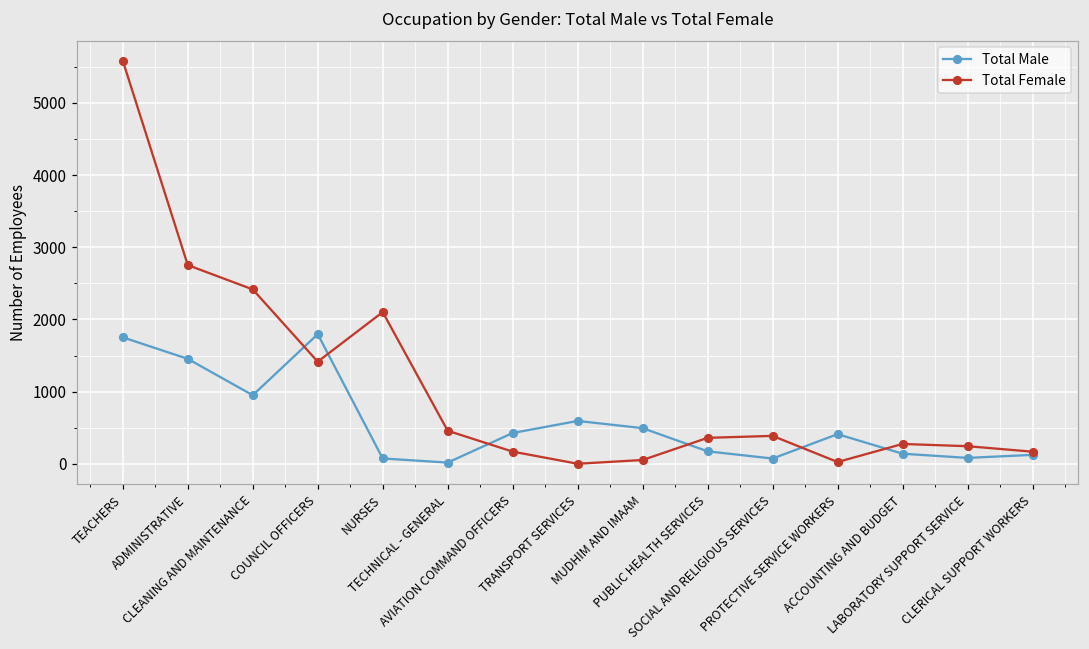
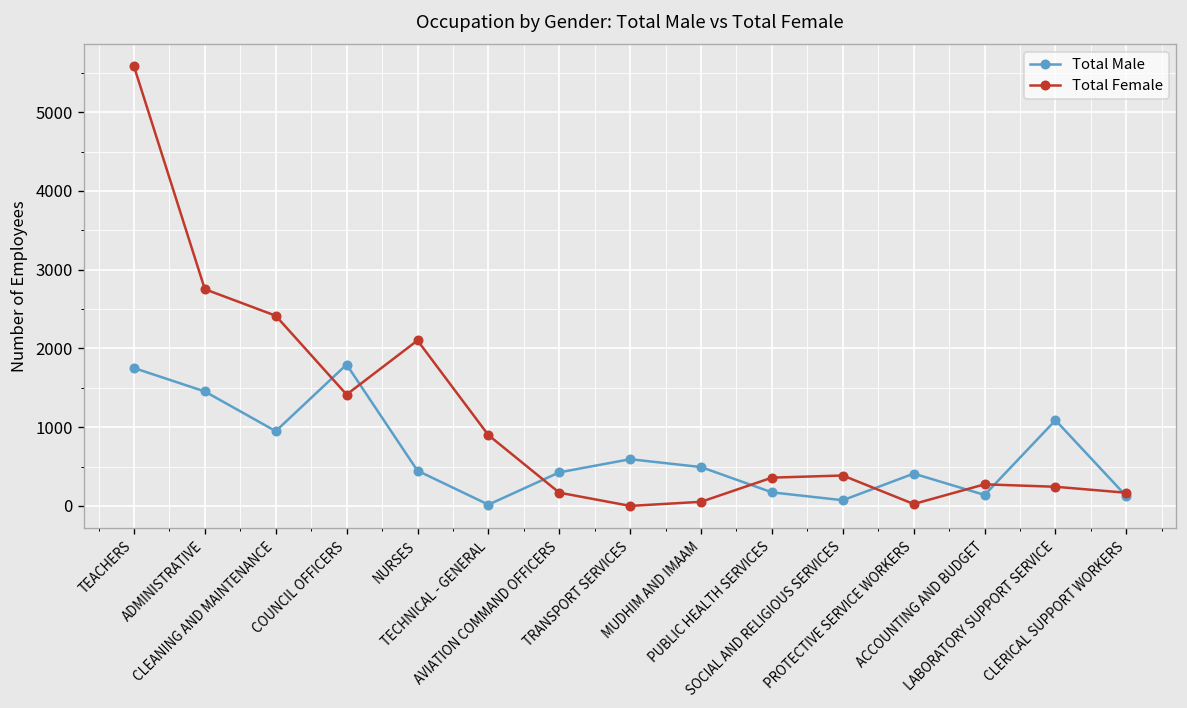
Total Male, NURSES: 100 -> 400
Total Female, TECHNICAL - GENERAL: 500 -> 900
Total Male, LABORATORY SUPPORT SERVICE: 100 -> 1100
